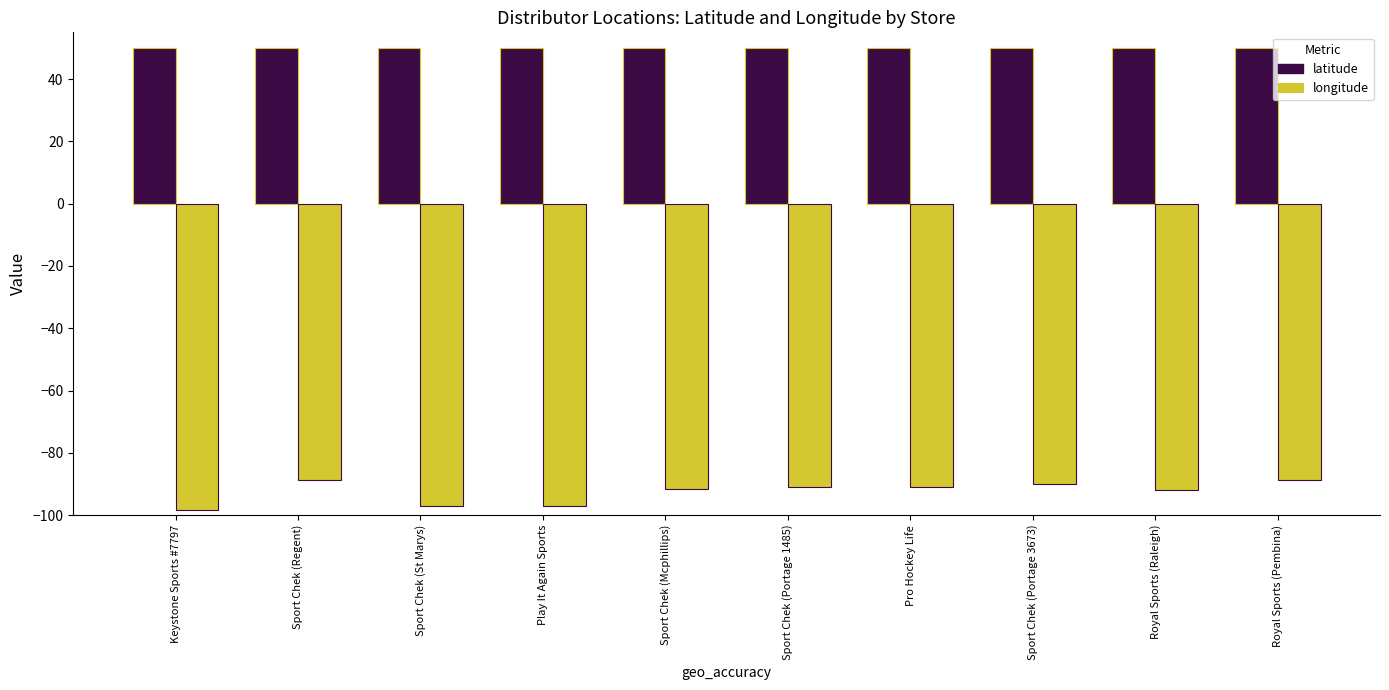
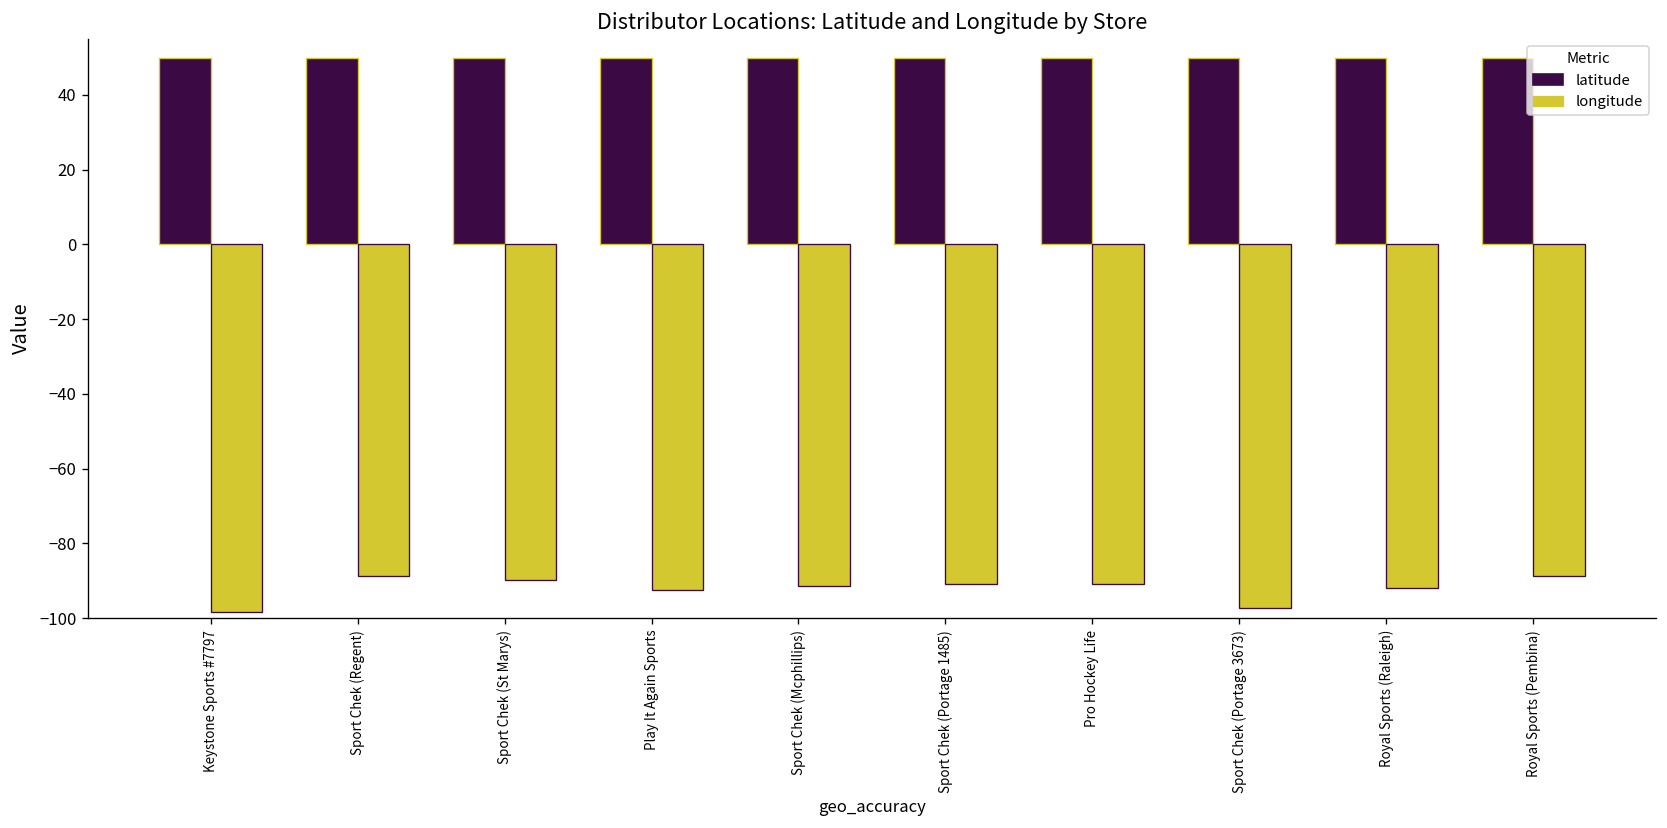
longitude, Sport Chek (St Marys): -97 -> -90
longitude, Play It Again Sports: -97 -> -93
longitude, Sport Chek (Portage 3673): -90 -> -97
